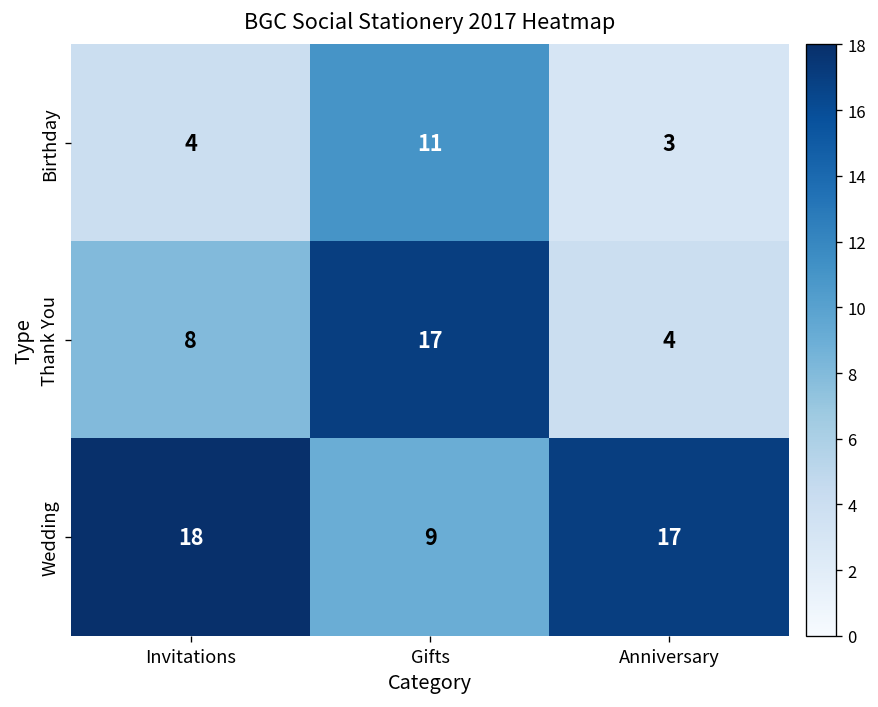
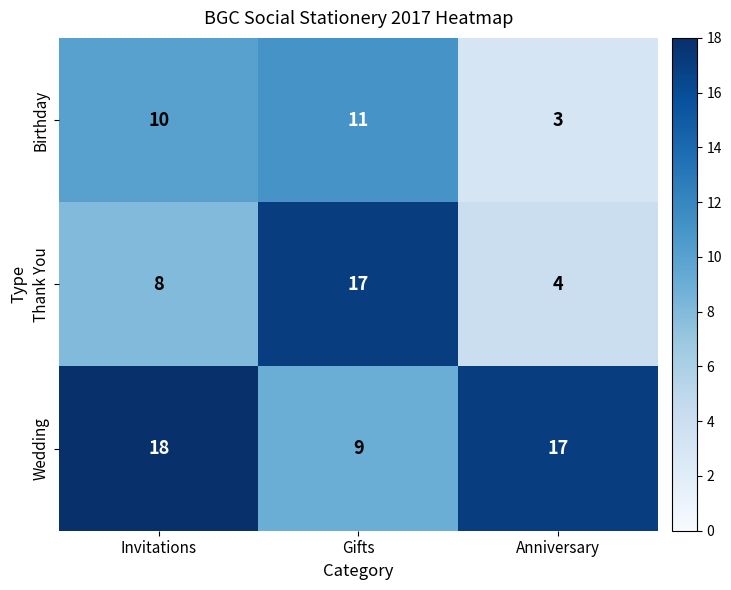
Birthday, Invitations: 4 -> 10
